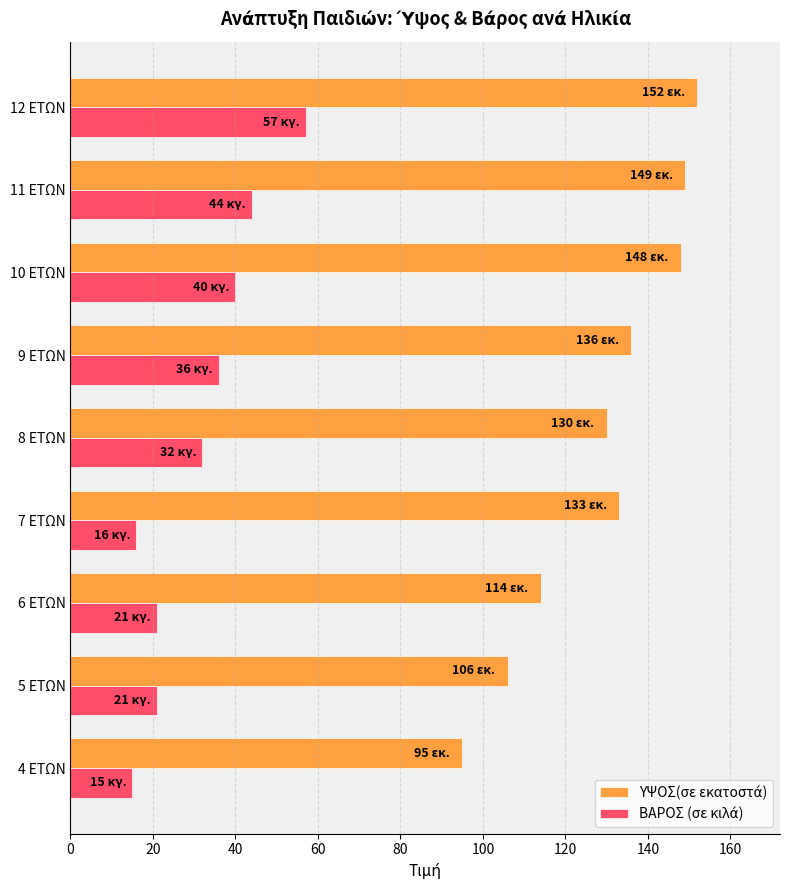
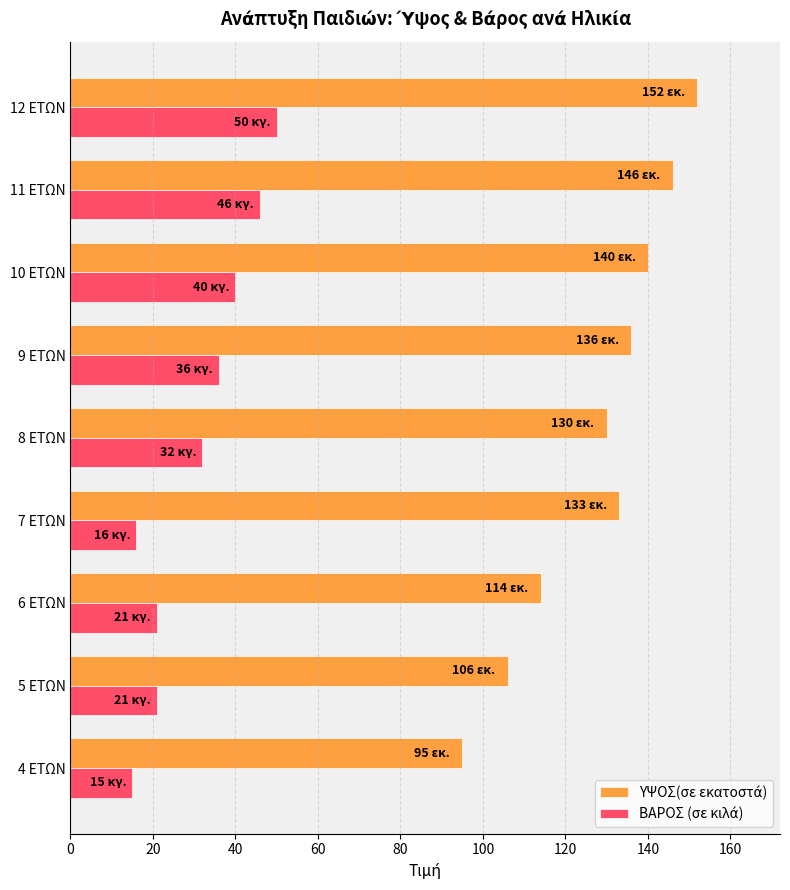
ΒΑΡΟΣ (σε κιλά), 12 ΕΤΩΝ: 57 -> 50
ΥΨΟΣ(σε εκατοστά), 11 ΕΤΩΝ: 149 -> 146
ΒΑΡΟΣ (σε κιλά), 11 ΕΤΩΝ: 44 -> 46
ΥΨΟΣ(σε εκατοστά), 10 ΕΤΩΝ: 148 -> 140
